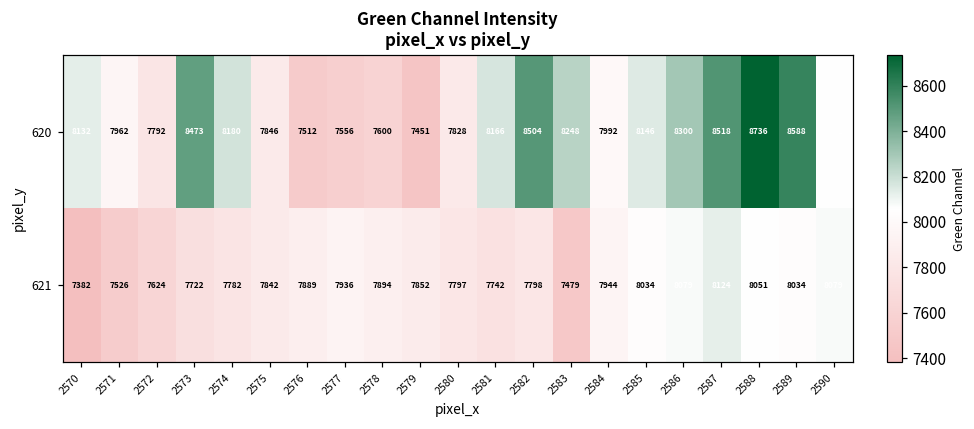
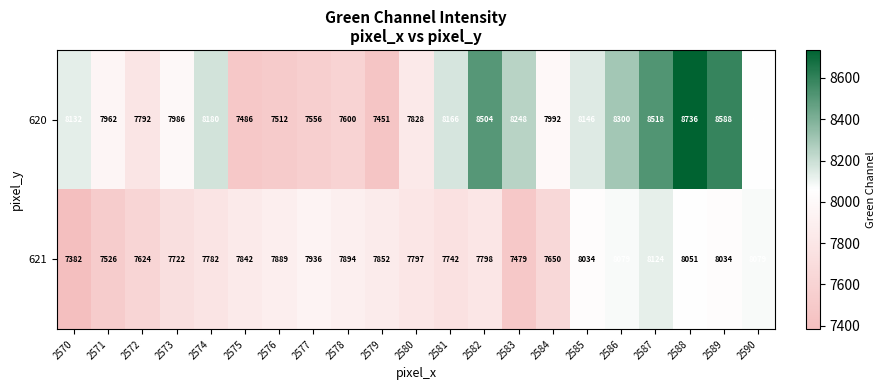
620, 2573: 8473 -> 7986
620, 2575: 7846 -> 7486
621, 2584: 7944 -> 7650
